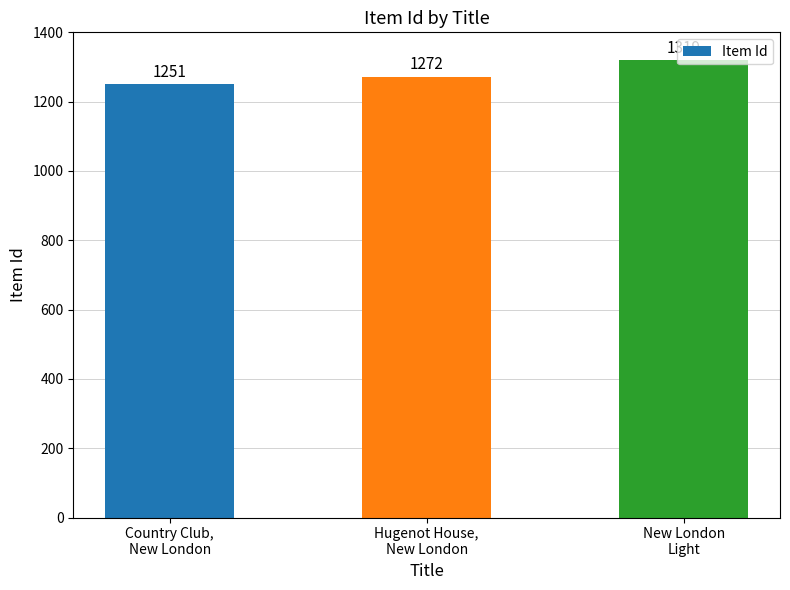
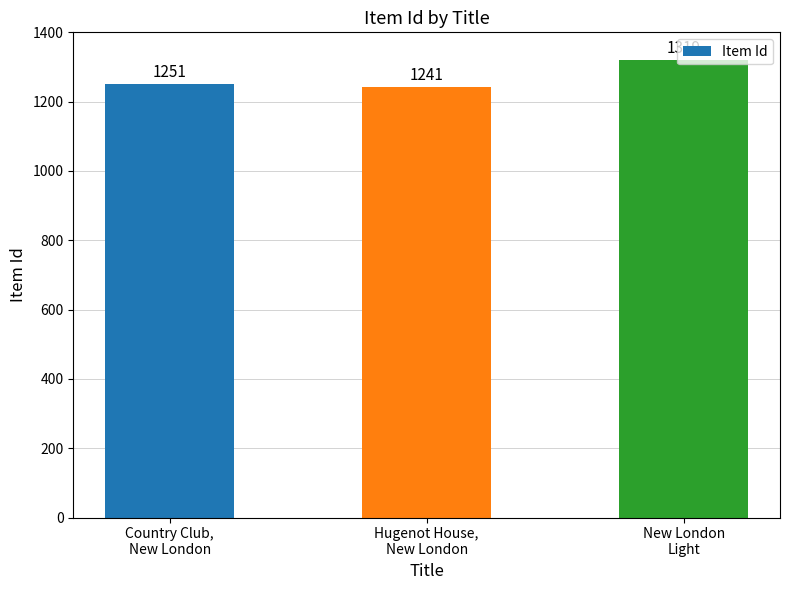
Hugenot House, New London: 1272 -> 1241
